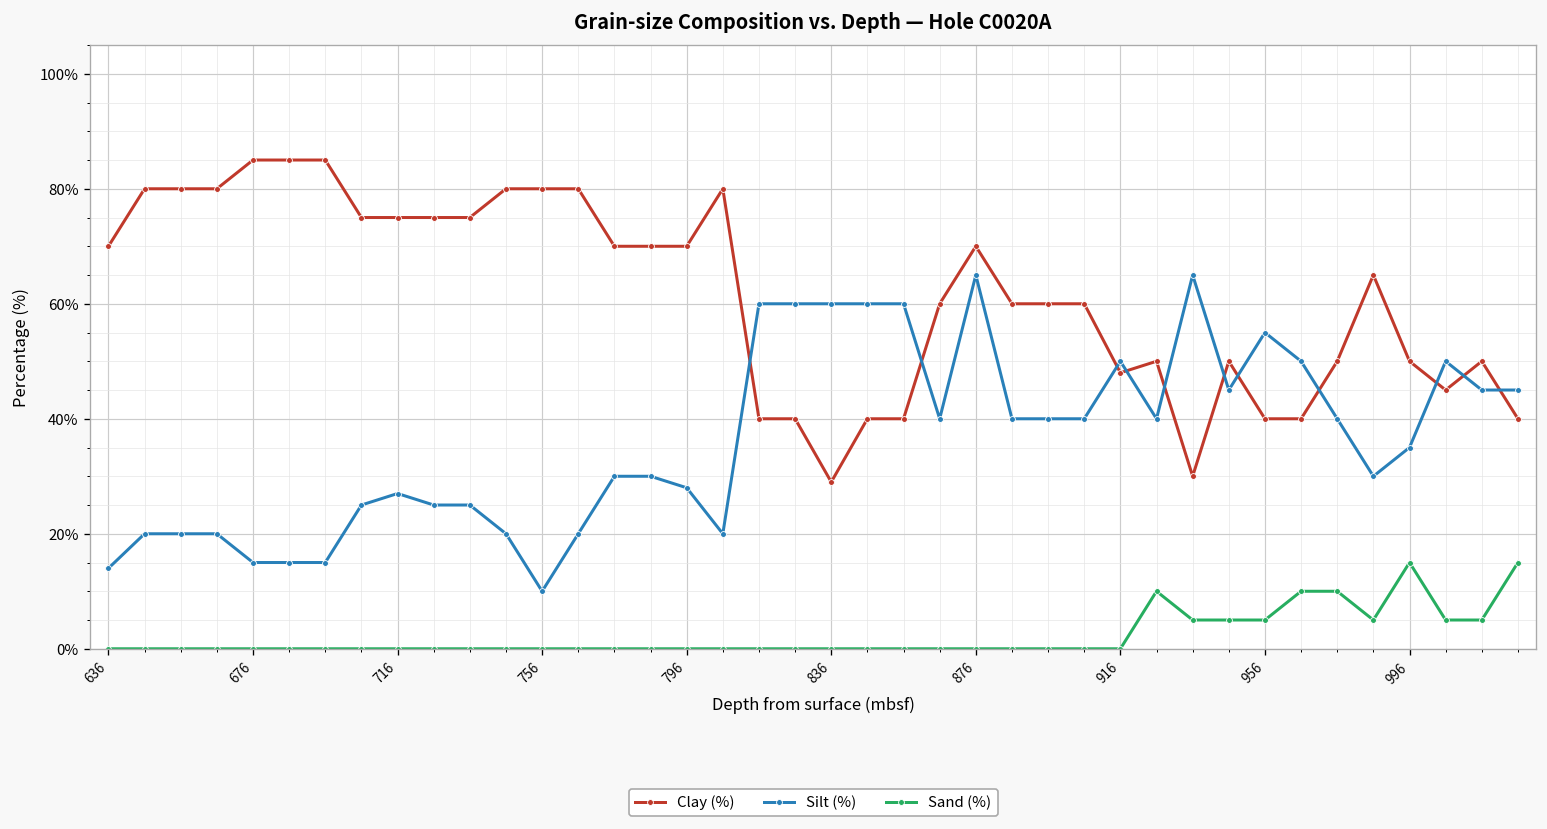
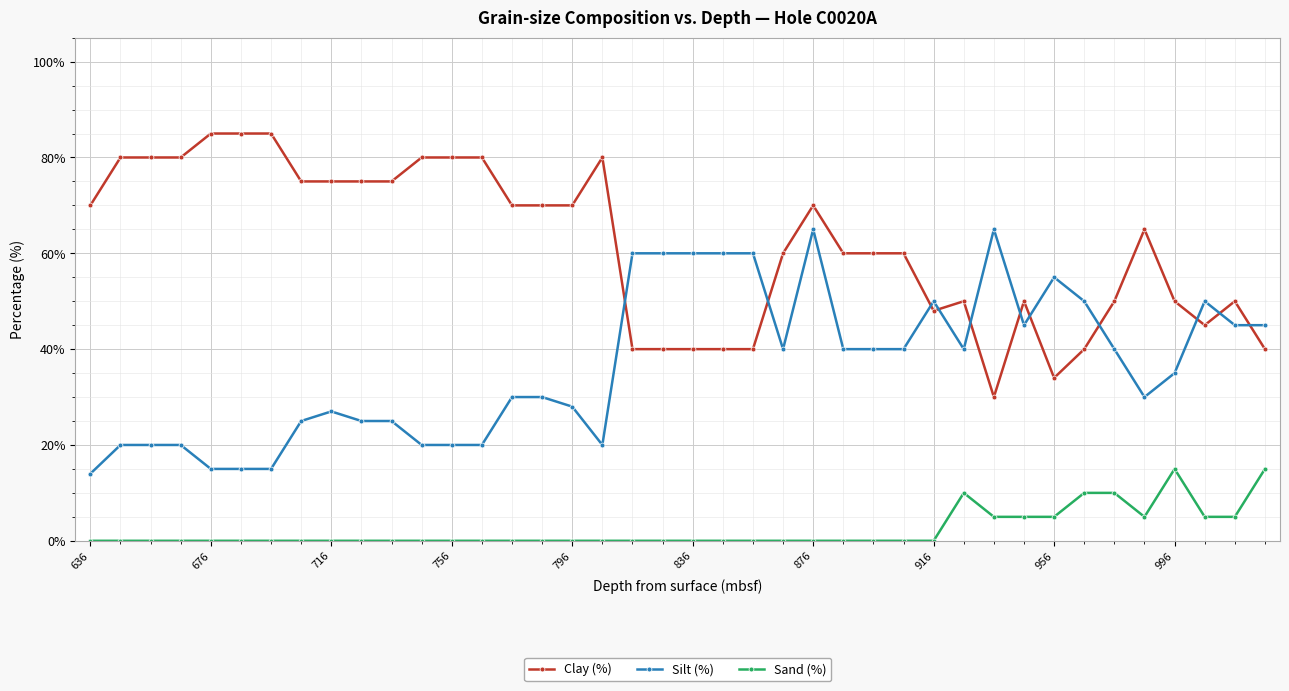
Silt (%), 756: 10% -> 20%
Clay (%), 836: 29% -> 40%
Clay (%), 956: 40% -> 34%
